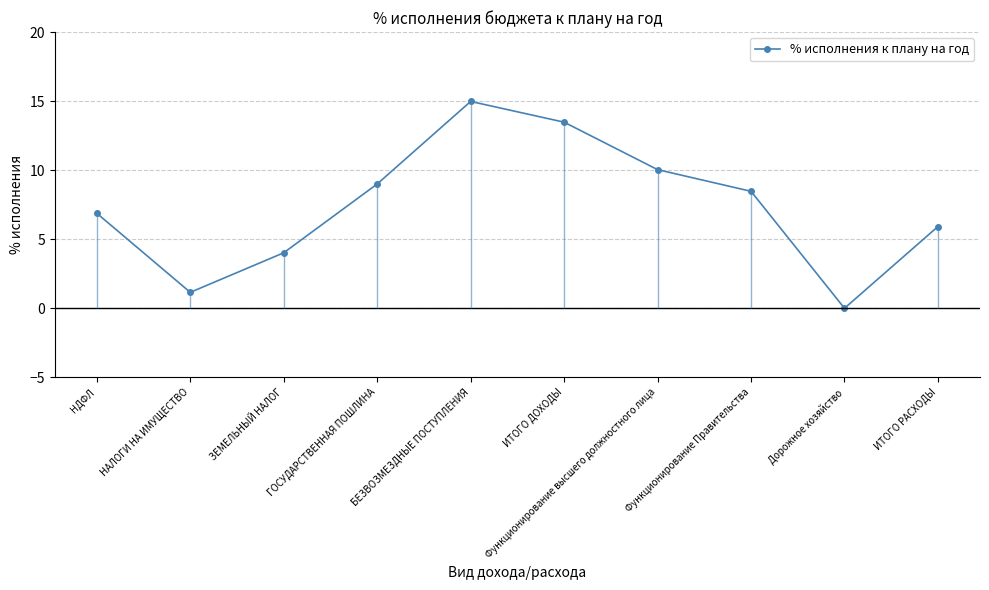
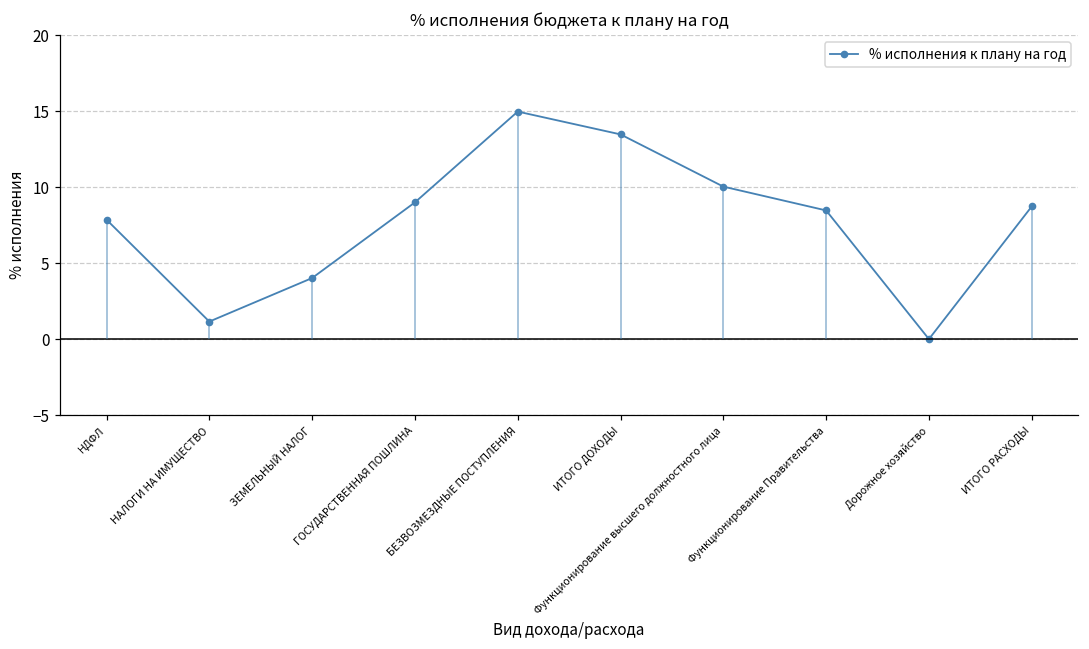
НДФЛ: 6.9 -> 7.9
ИТОГО РАСХОДЫ: 5.9 -> 8.7
